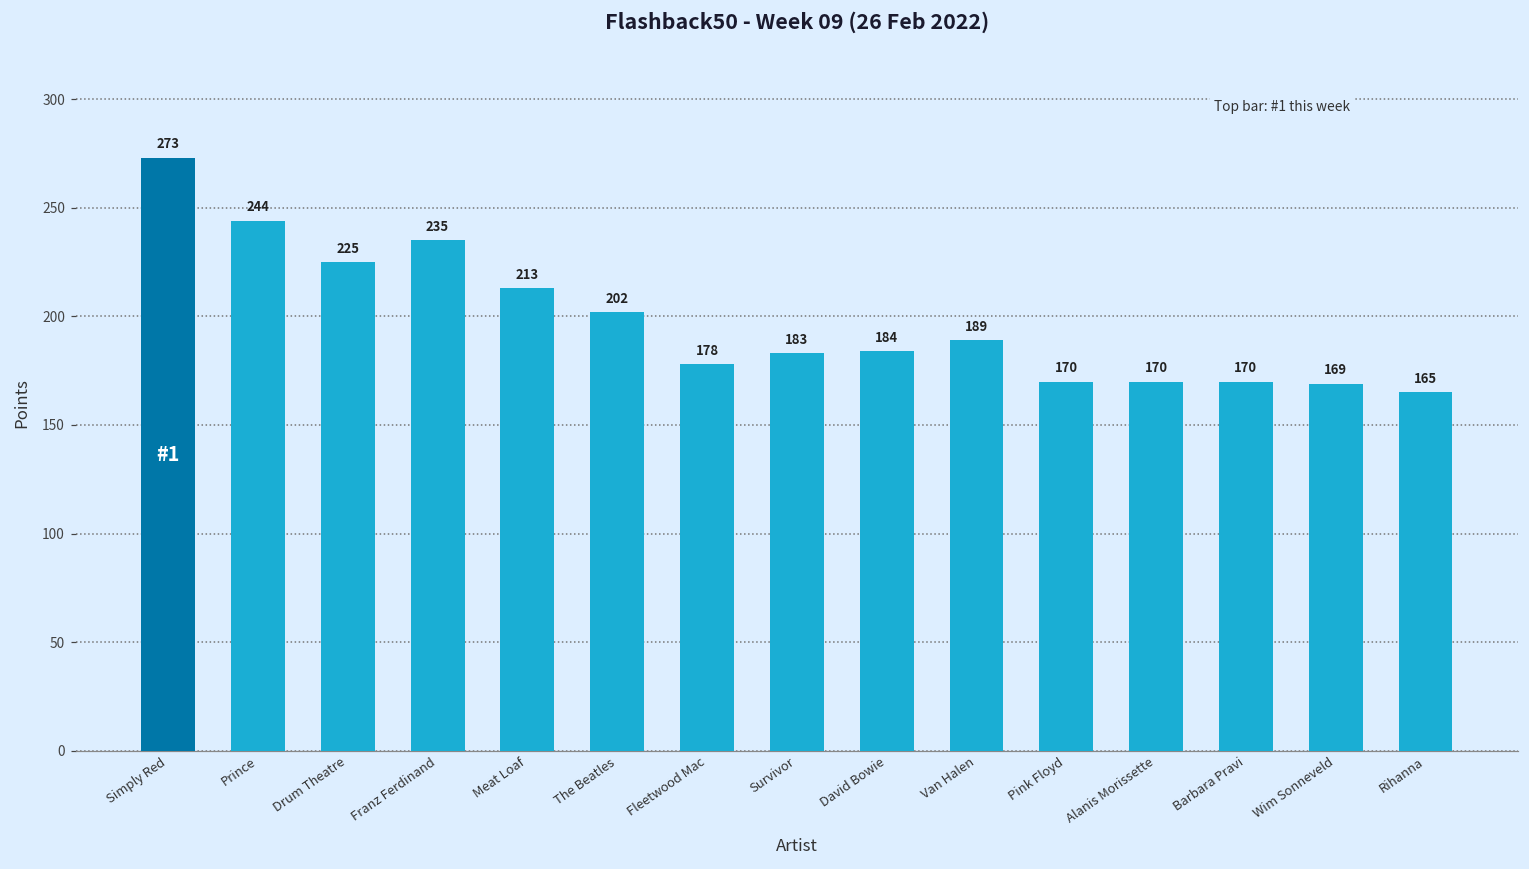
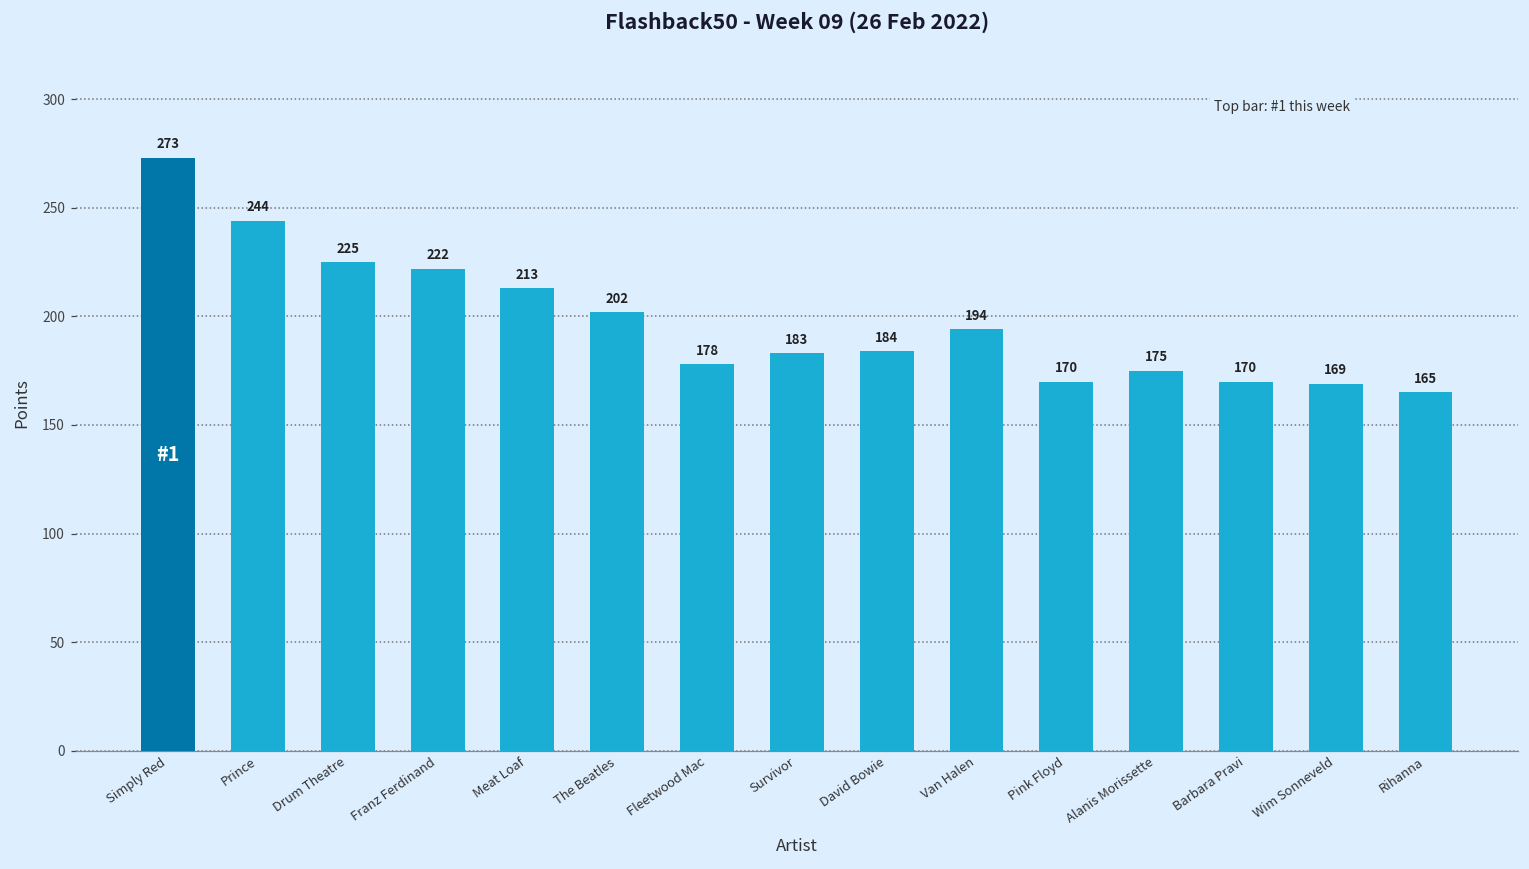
Franz Ferdinand: 235 -> 222
Van Halen: 189 -> 194
Alanis Morissette: 170 -> 175
